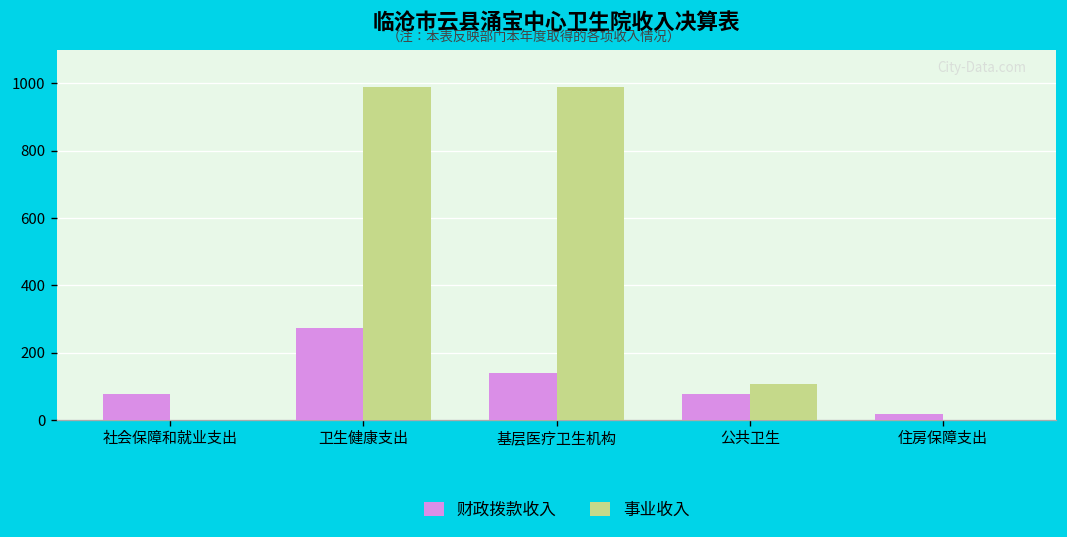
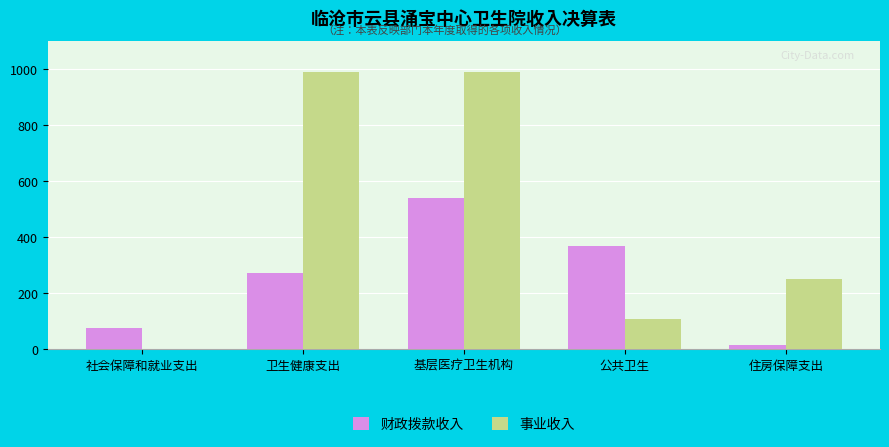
财政拨款收入, 基层医疗卫生机构: 140 -> 540
财政拨款收入, 公共卫生: 80 -> 370
事业收入, 住房保障支出: 0 -> 250
